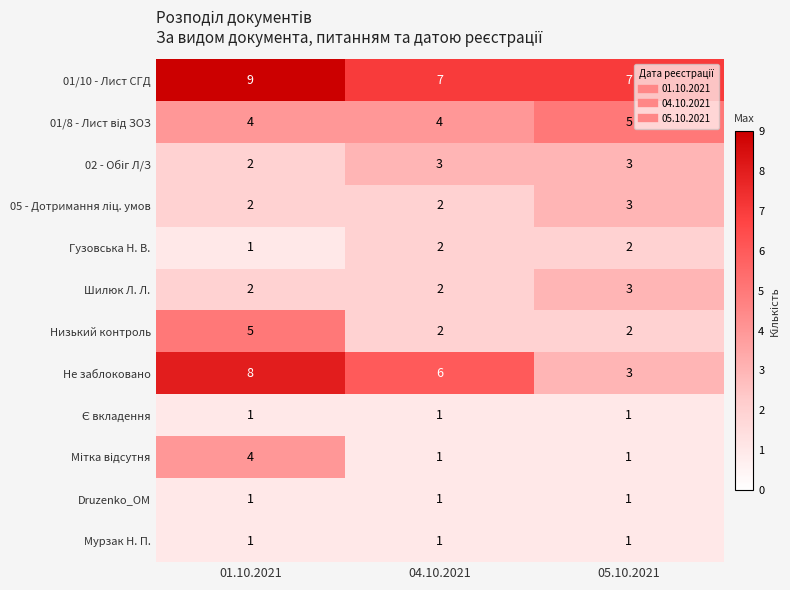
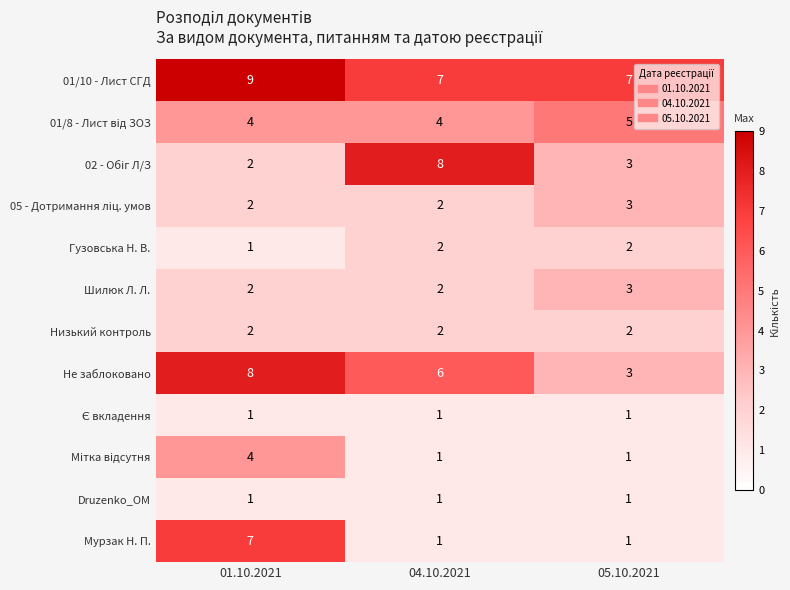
02 - Обіг Л/З, 04.10.2021: 3 -> 8
Низький контроль, 01.10.2021: 5 -> 2
Мурзак Н. П., 01.10.2021: 1 -> 7
